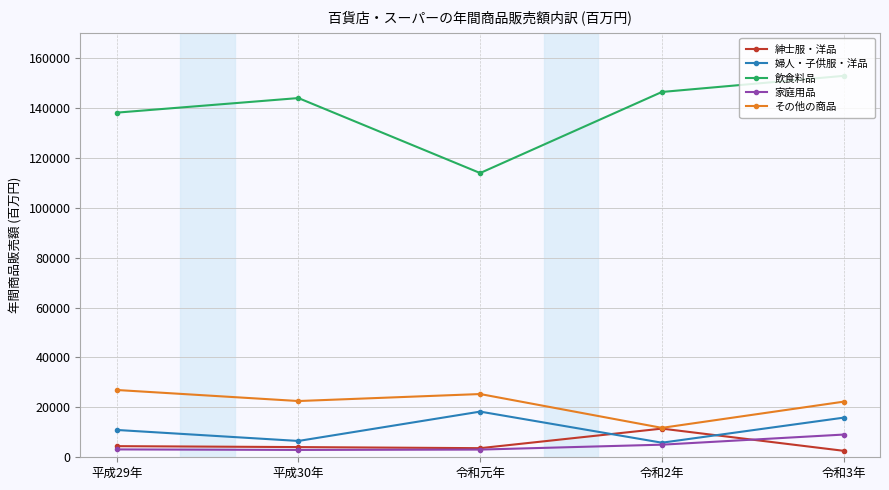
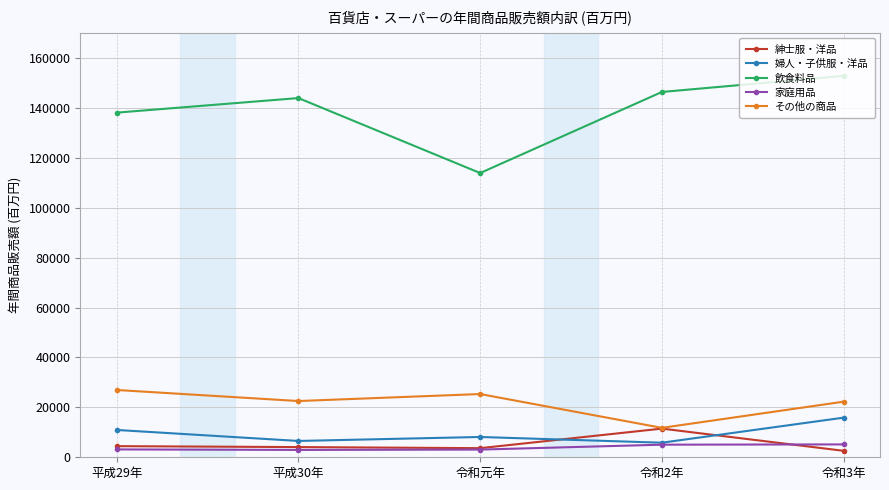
婦人・子供服・洋品, 令和元年: 18000 -> 8000
家庭用品, 令和3年: 9000 -> 5000
